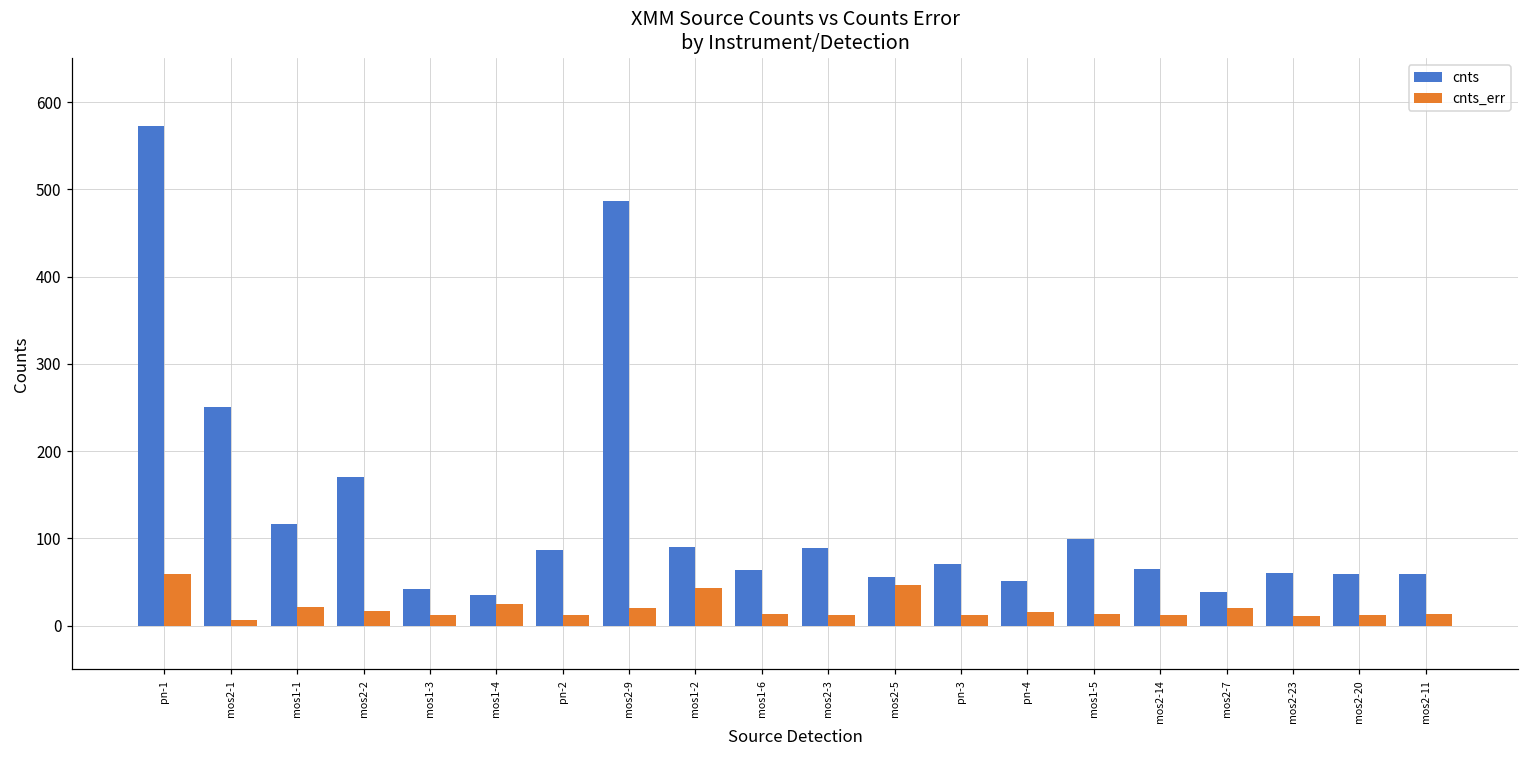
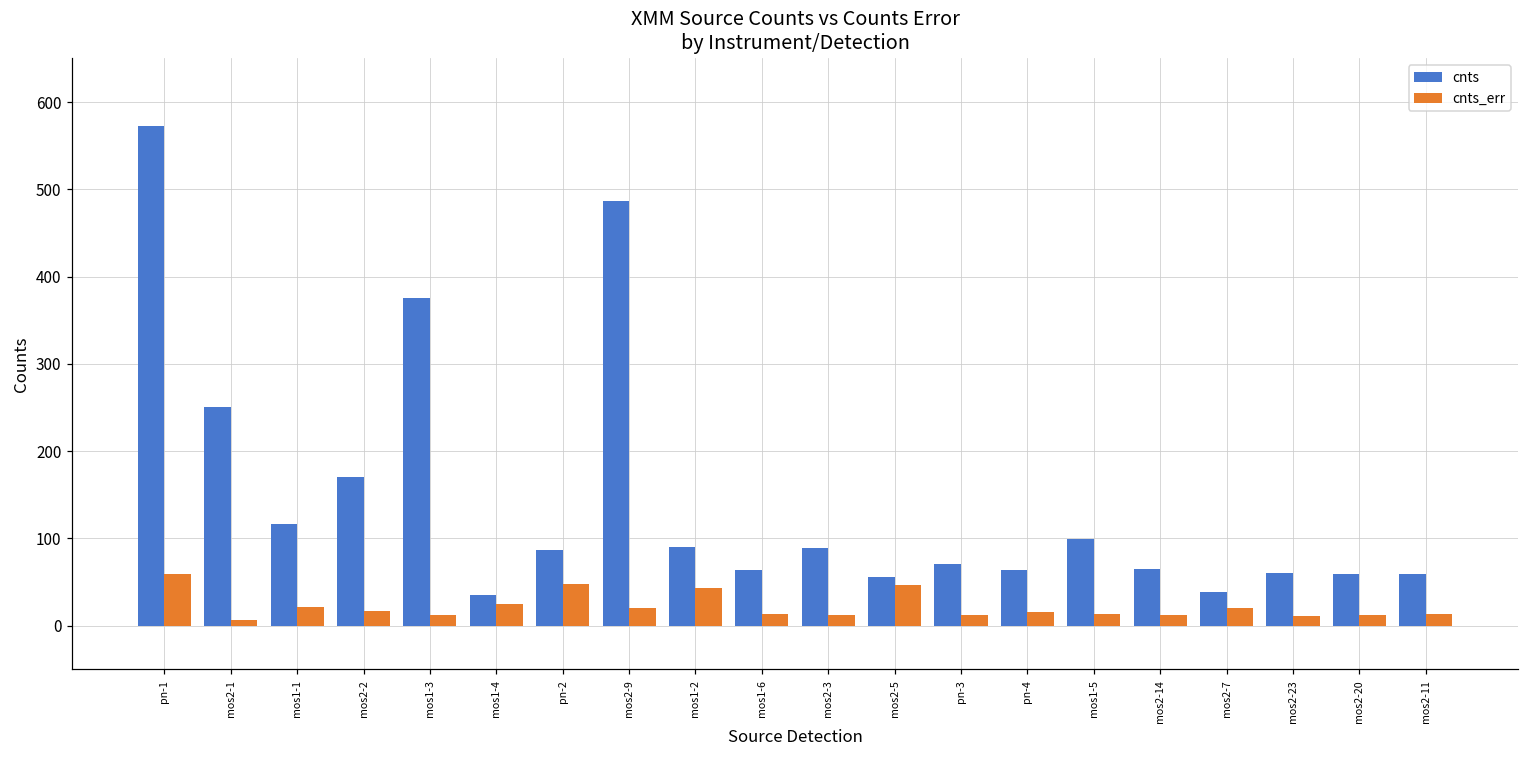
cnts, mos1-3: 40 -> 380
cnts_err, pn-2: 10 -> 50
cnts, pn-4: 50 -> 60
